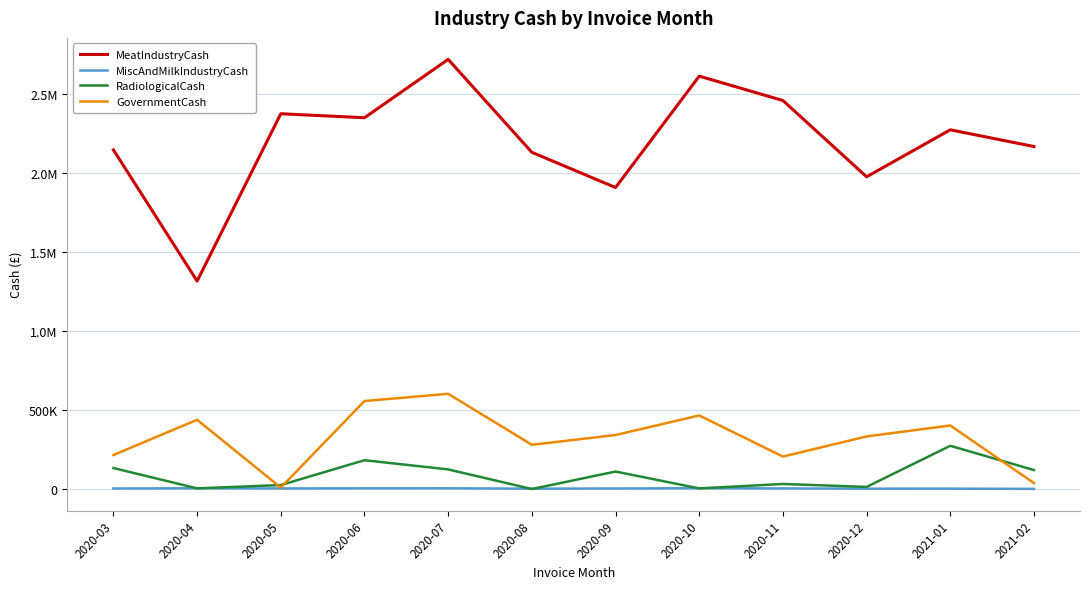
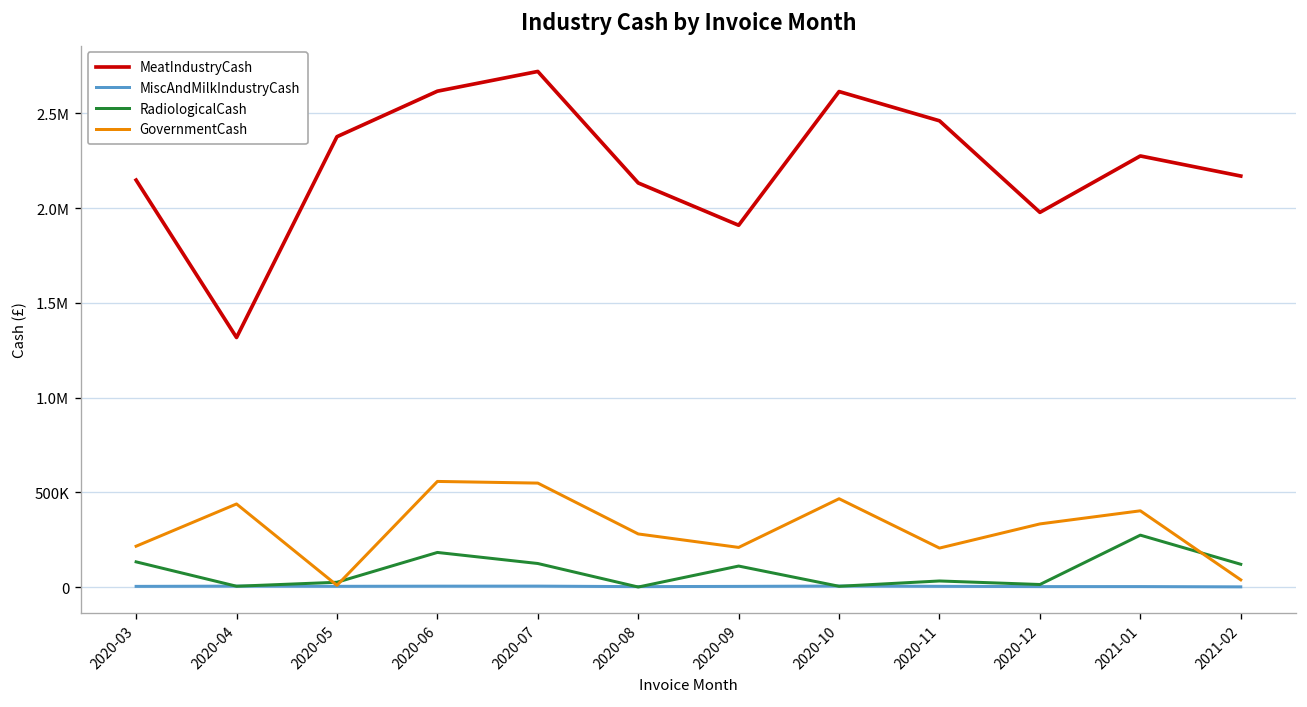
MeatIndustryCash, 2020-06: 2350000 -> 2620000
GovernmentCash, 2020-07: 600000 -> 550000
GovernmentCash, 2020-09: 340000 -> 210000
